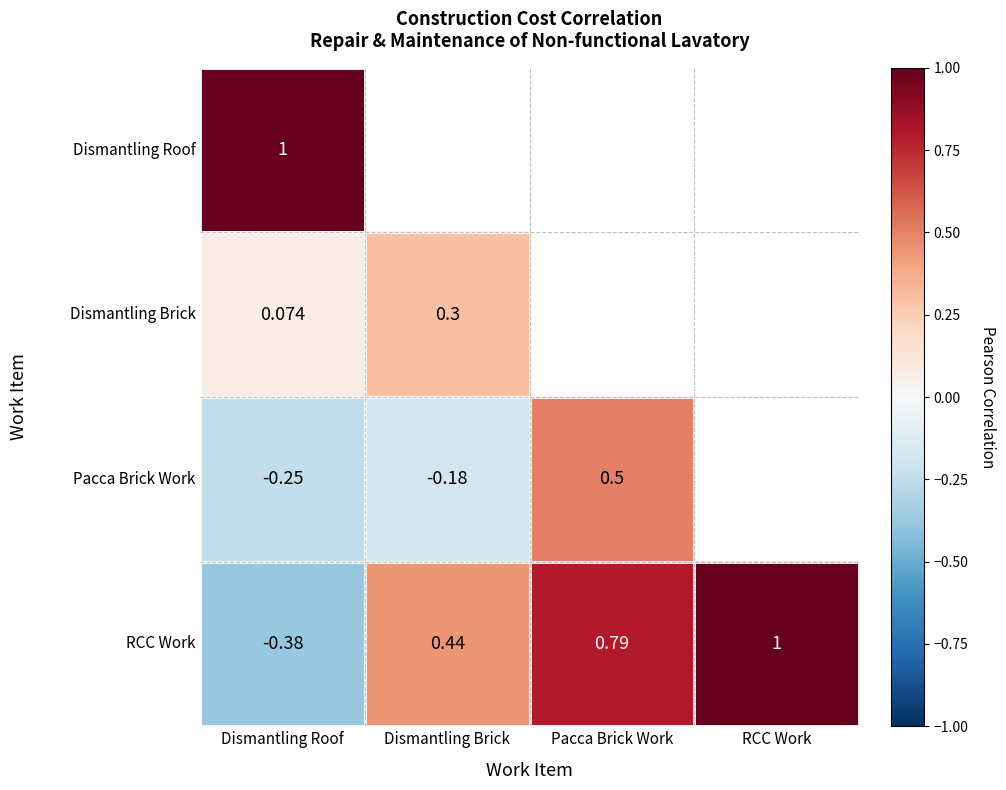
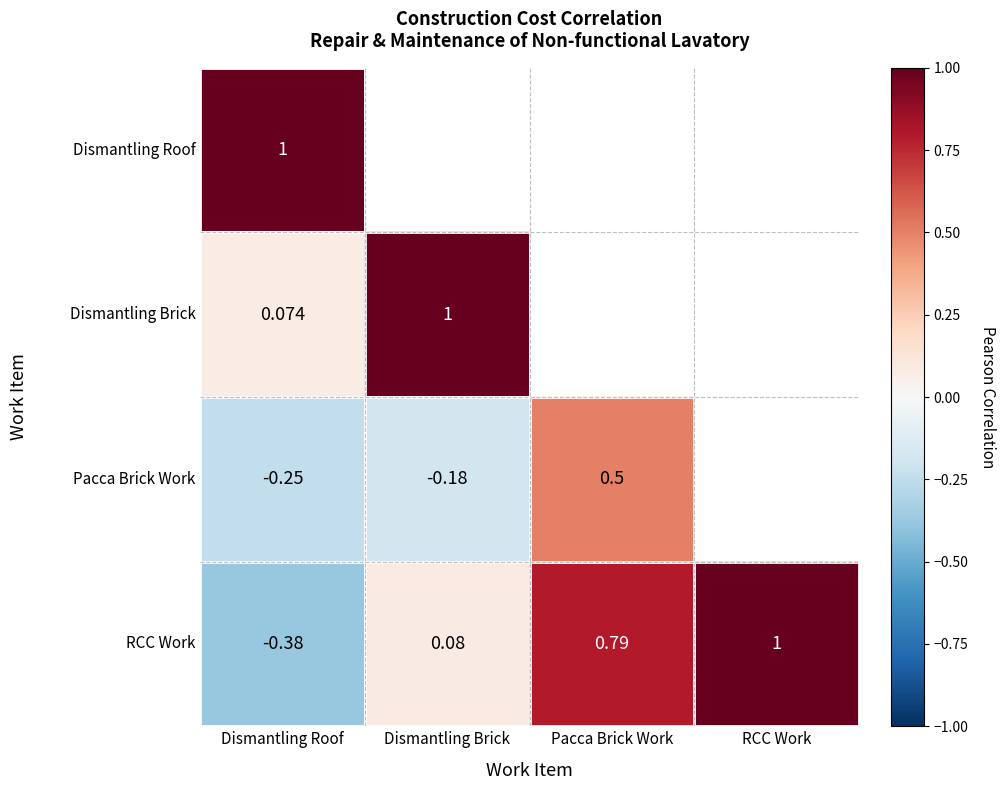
Dismantling Brick, Dismantling Brick: 0.3 -> 1
RCC Work, Dismantling Brick: 0.44 -> 0.08
